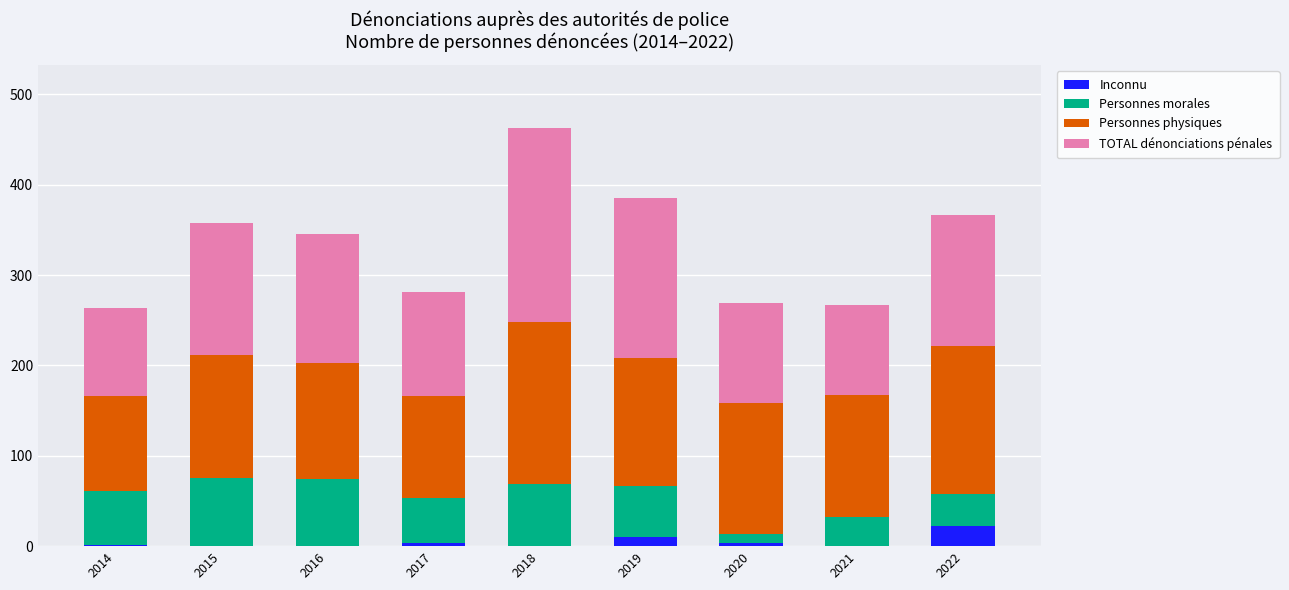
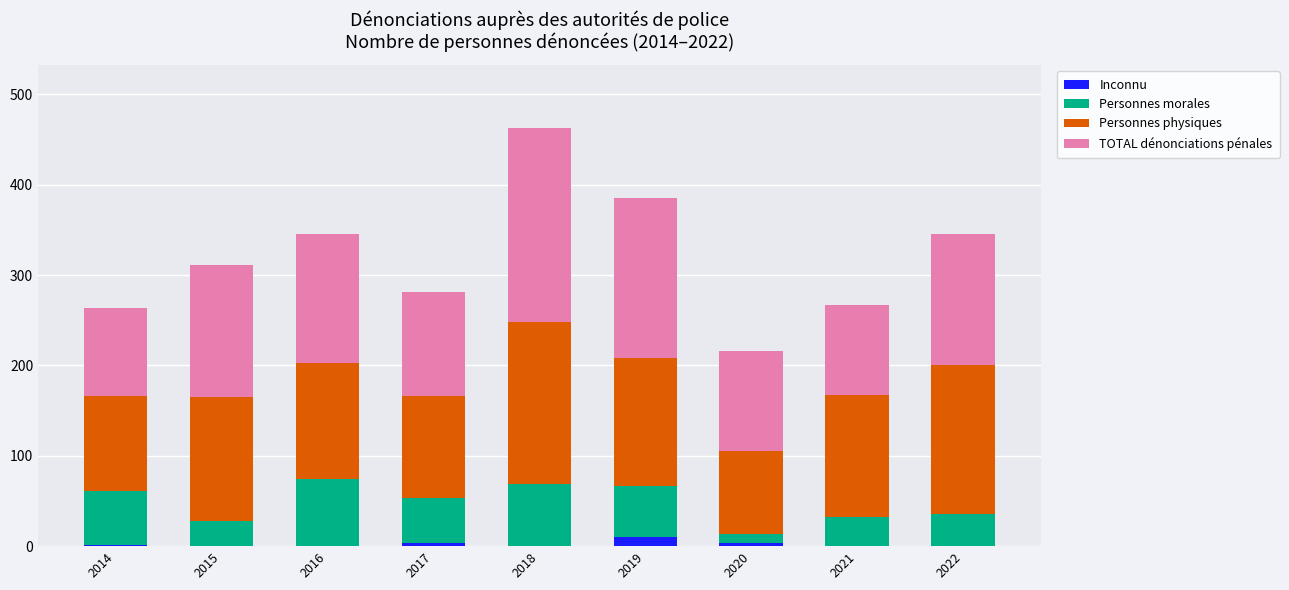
Personnes morales, 2015: 80 -> 30
Personnes physiques, 2020: 150 -> 90
Inconnu, 2022: 20 -> 0
